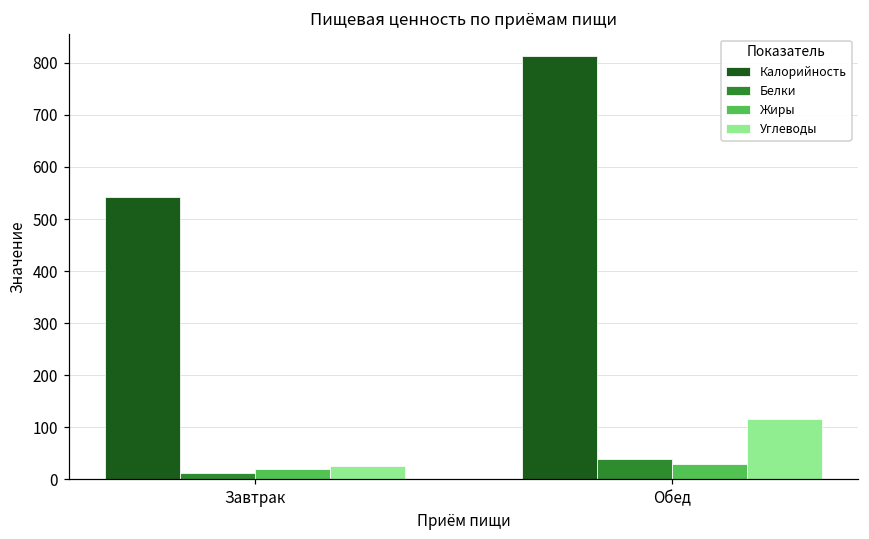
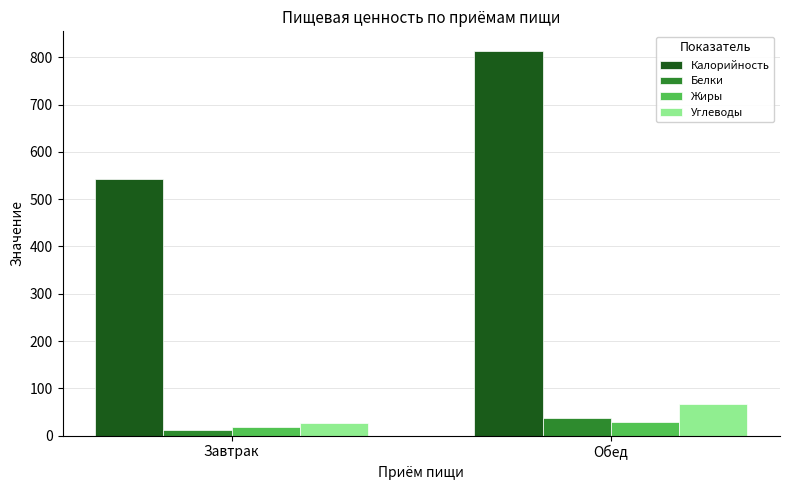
Углеводы, Обед: 120 -> 70
